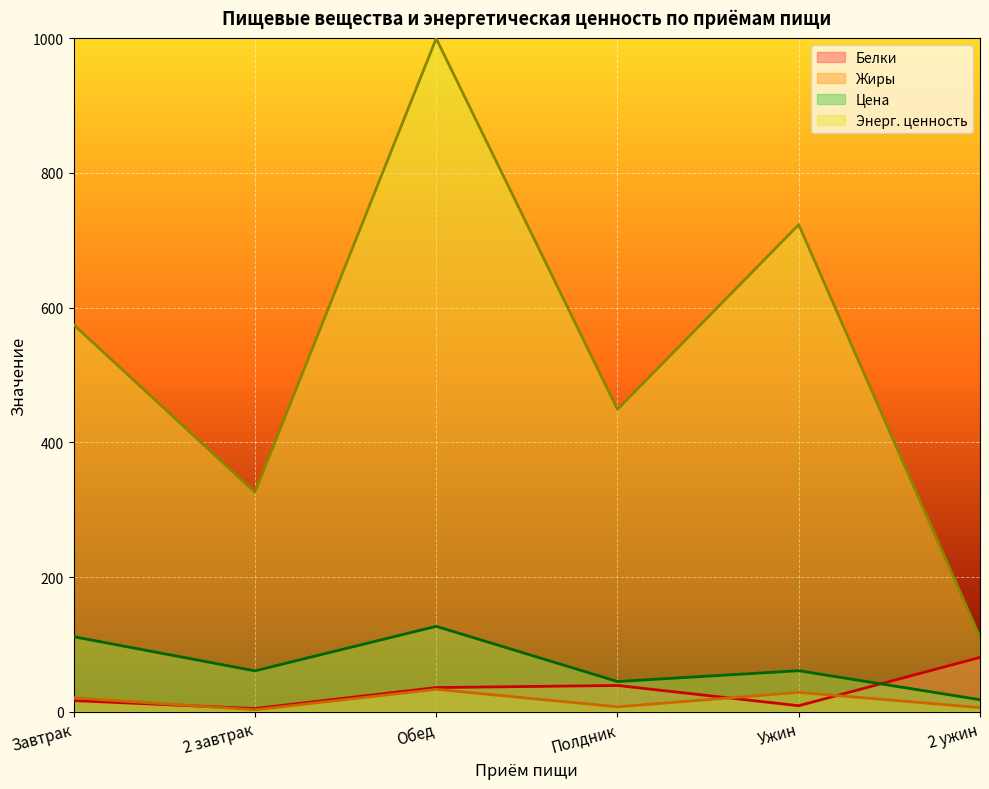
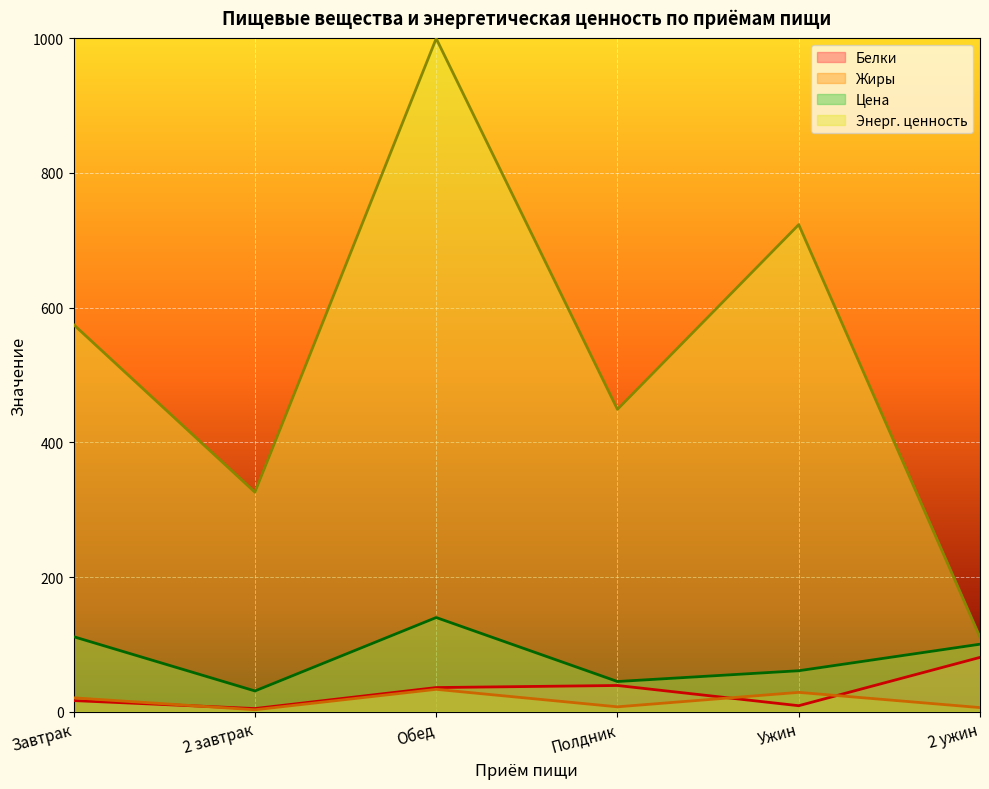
Цена, 2 завтрак: 60 -> 30
Цена, Обед: 130 -> 140
Цена, 2 ужин: 20 -> 100
